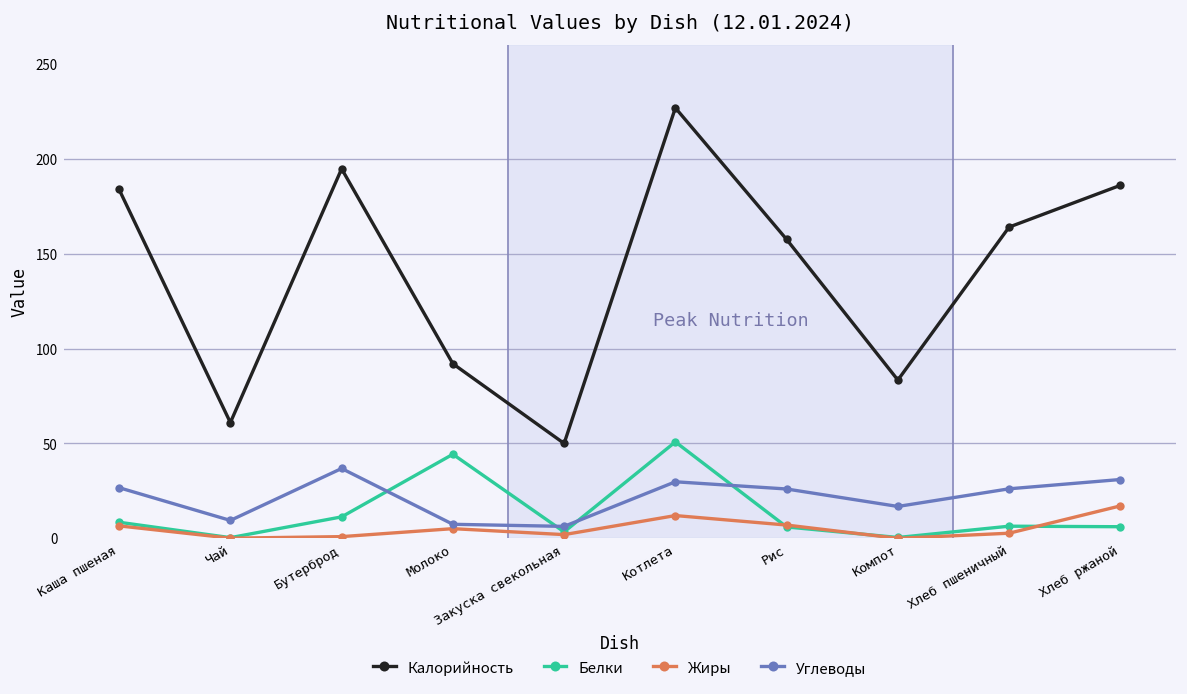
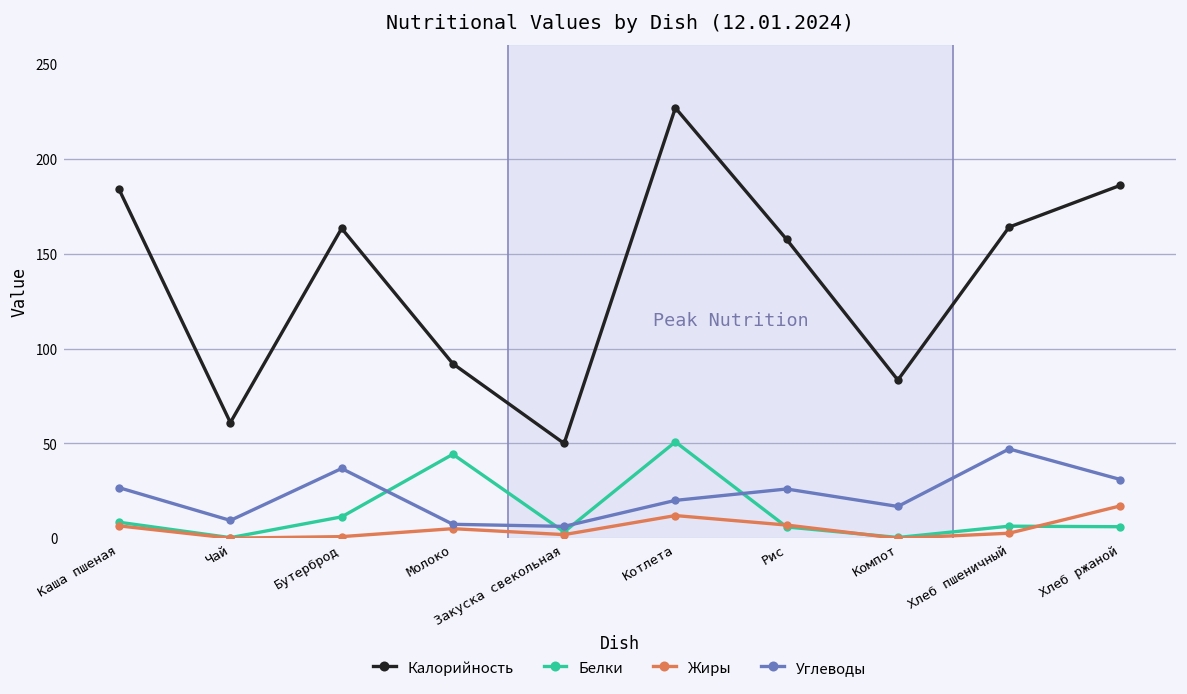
Калорийность, Бутерброд: 195 -> 163
Углеводы, Котлета: 30 -> 20
Углеводы, Хлеб пшеничный: 26 -> 47
